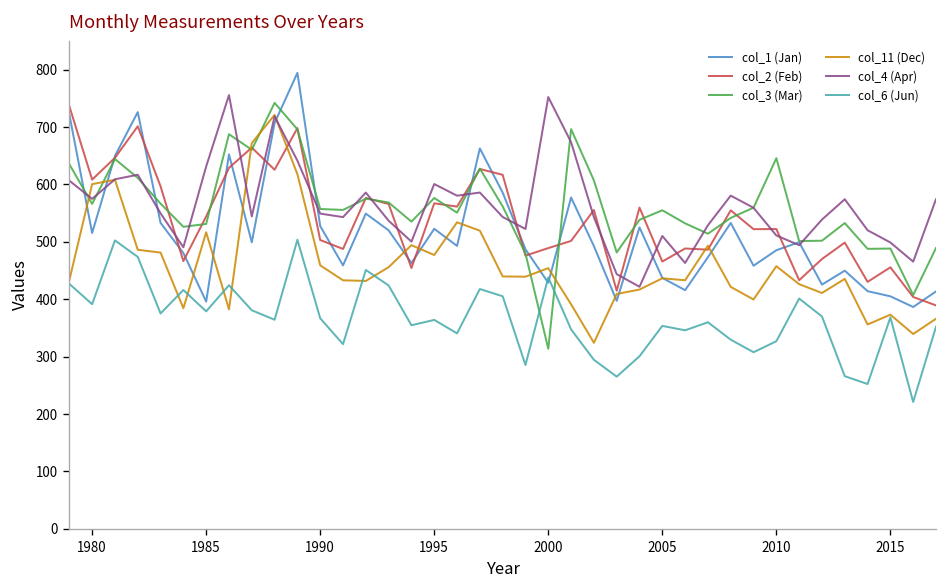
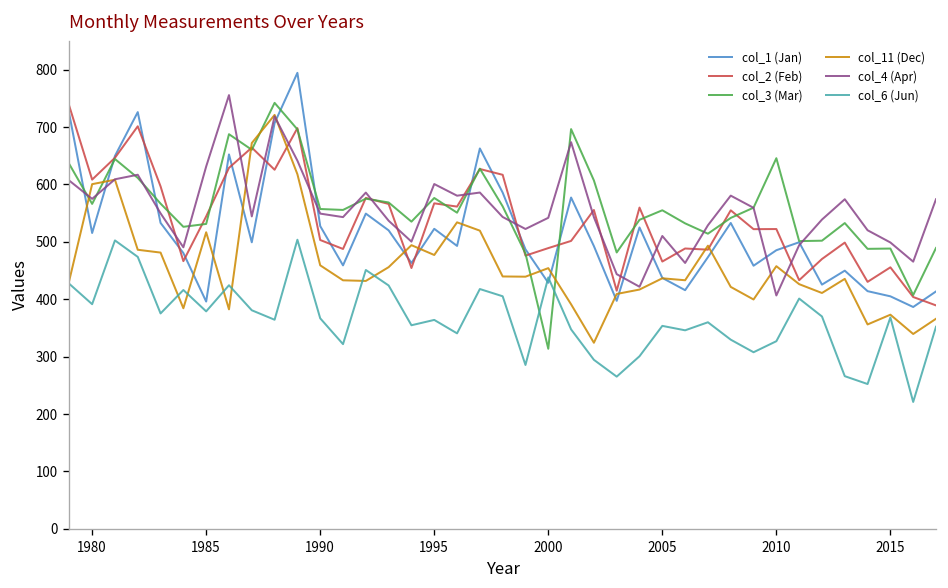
col_4 (Apr), 2000: 750 -> 540
col_4 (Apr), 2010: 510 -> 410
